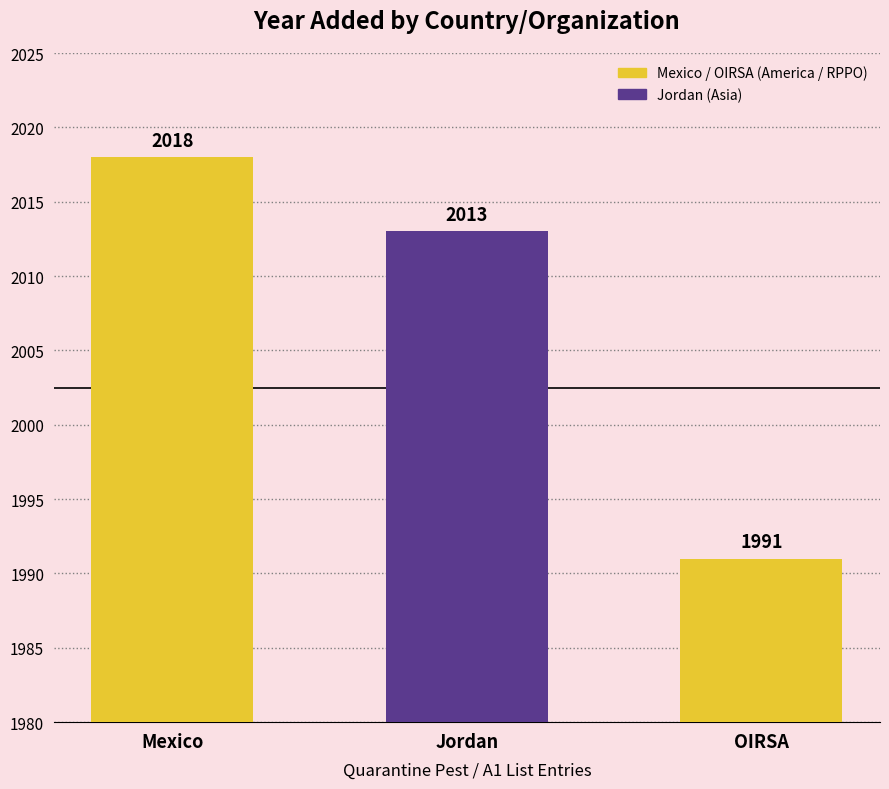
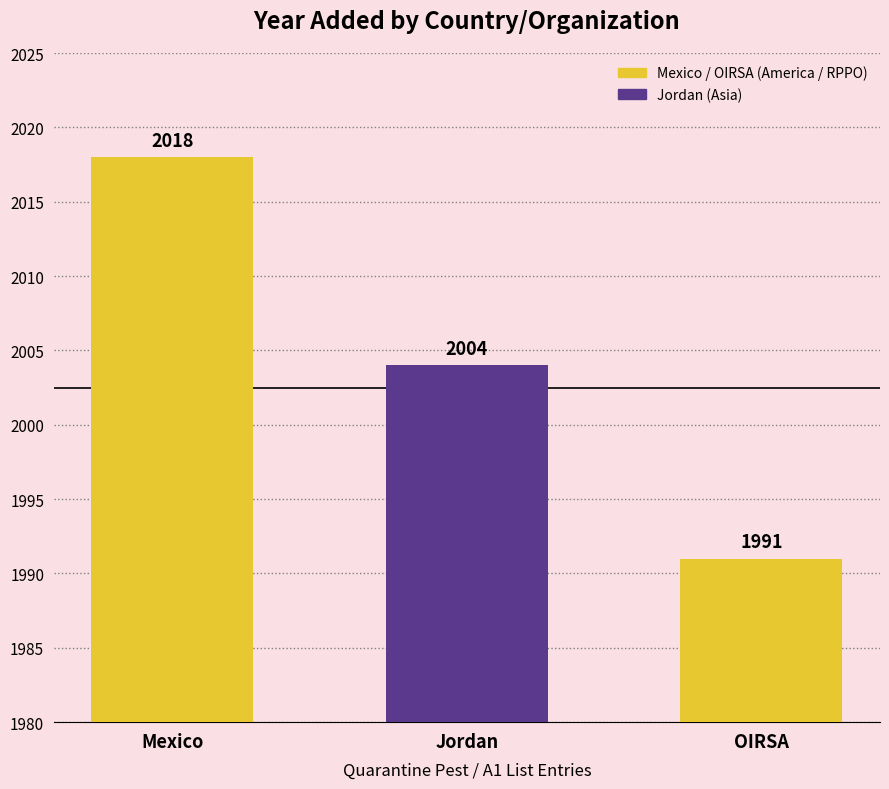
Jordan: 2013 -> 2004
